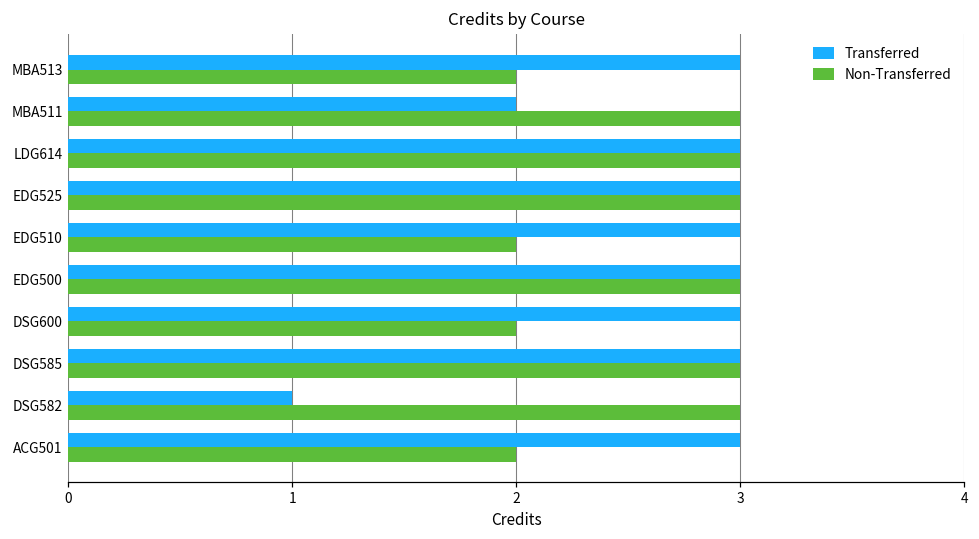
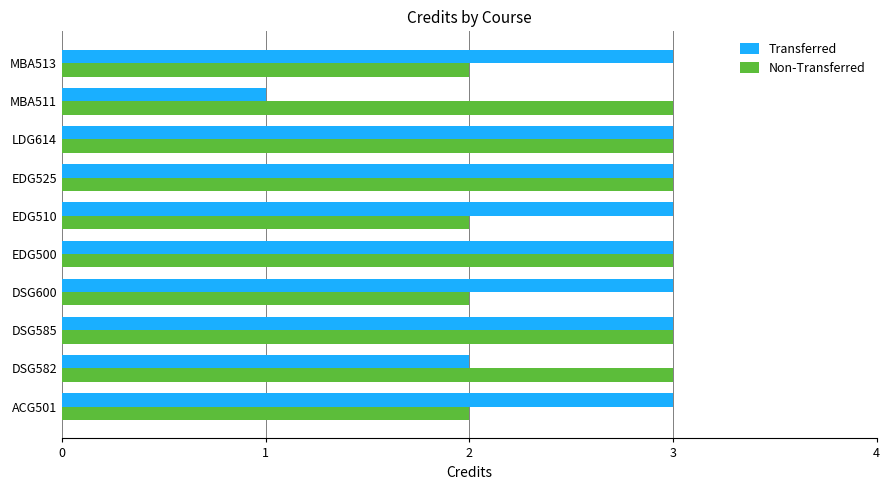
Transferred, MBA511: 2 -> 1
Transferred, DSG582: 1 -> 2
